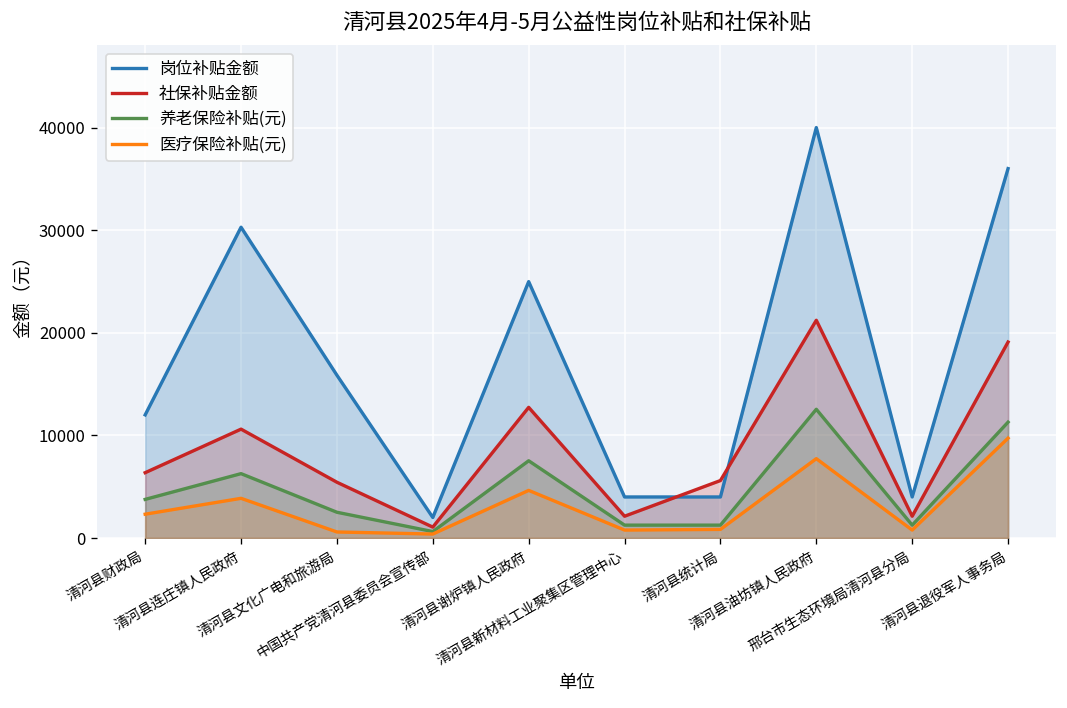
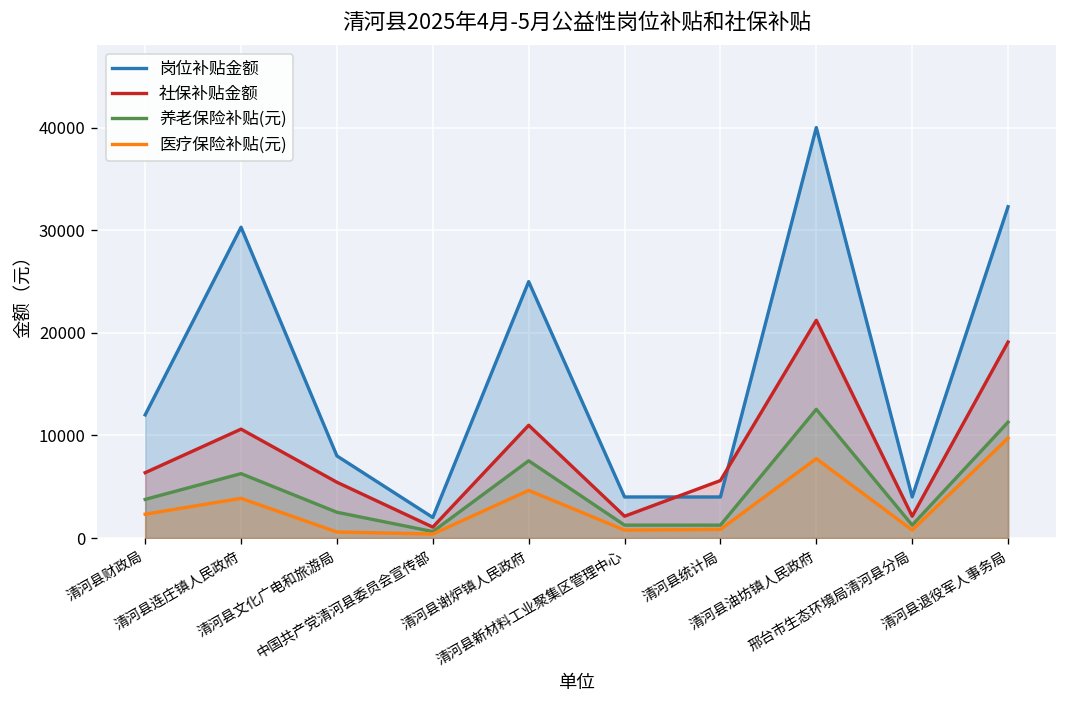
岗位补贴金额, 清河县文化广电和旅游局: 16000 -> 8000
社保补贴金额, 清河县谢炉镇人民政府: 13000 -> 11000
岗位补贴金额, 清河县退役军人事务局: 36000 -> 32000
